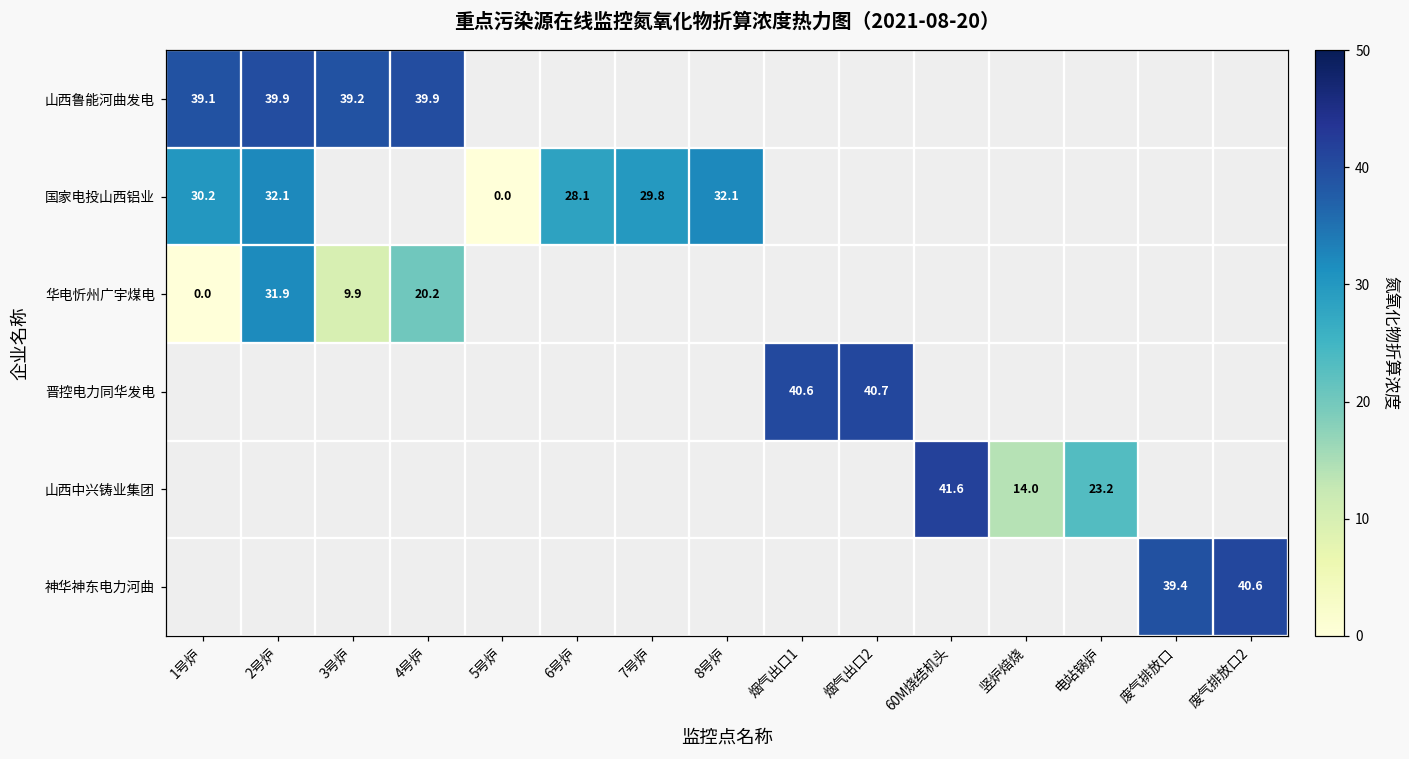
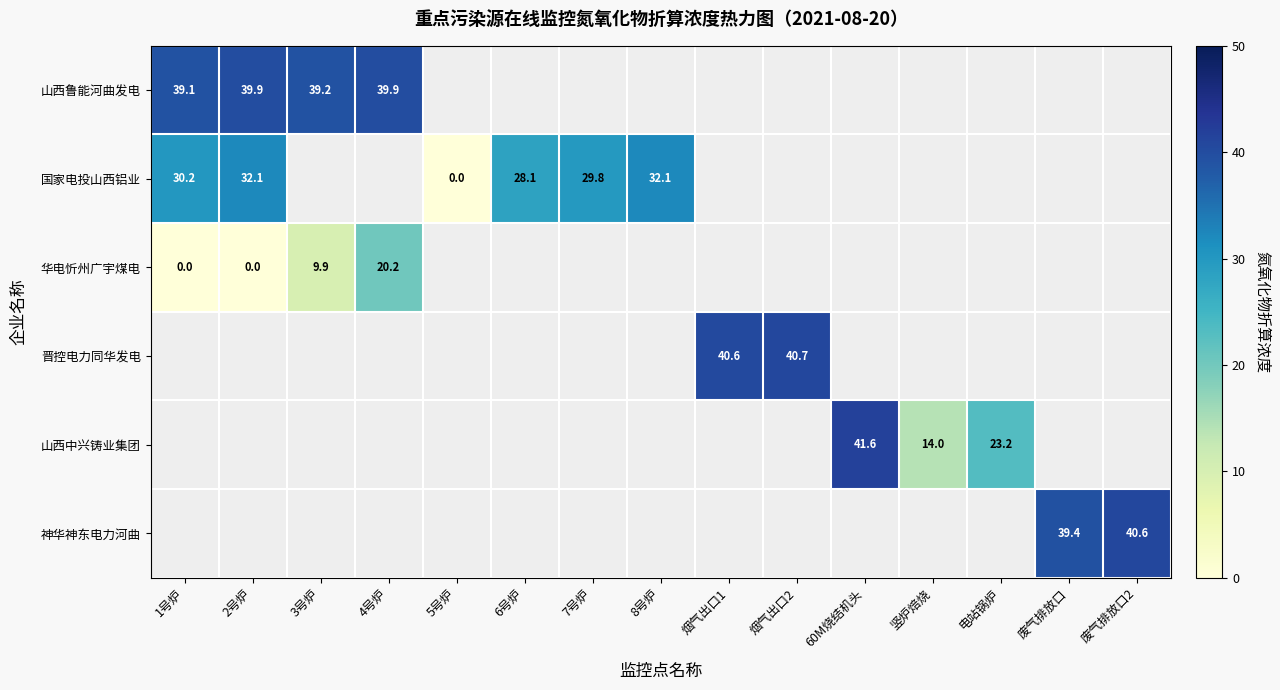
华电忻州广宇煤电, 2号炉: 31.9 -> 0.0
